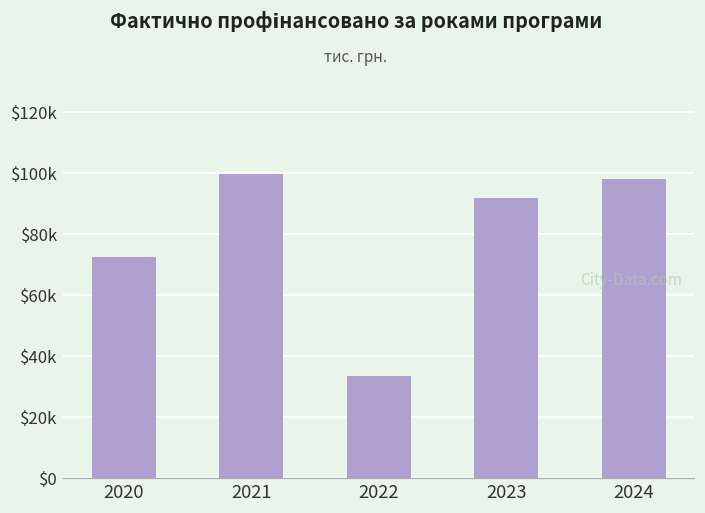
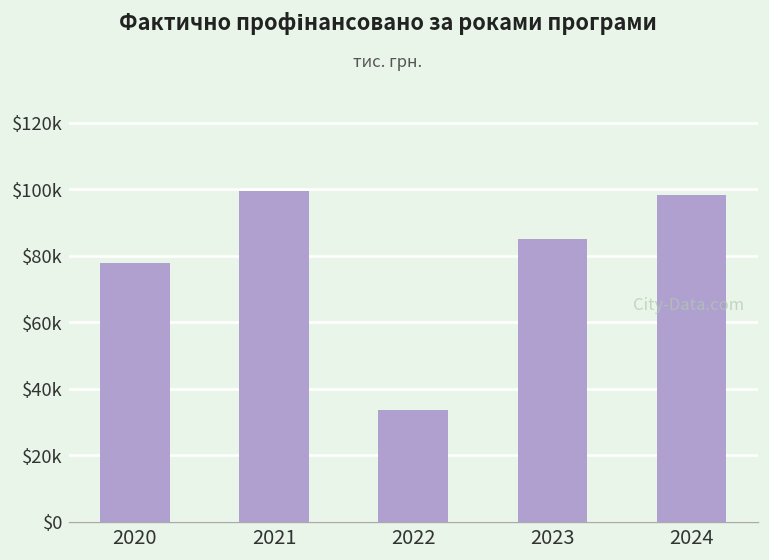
2020: $73000 -> $78000
2023: $92000 -> $85000
